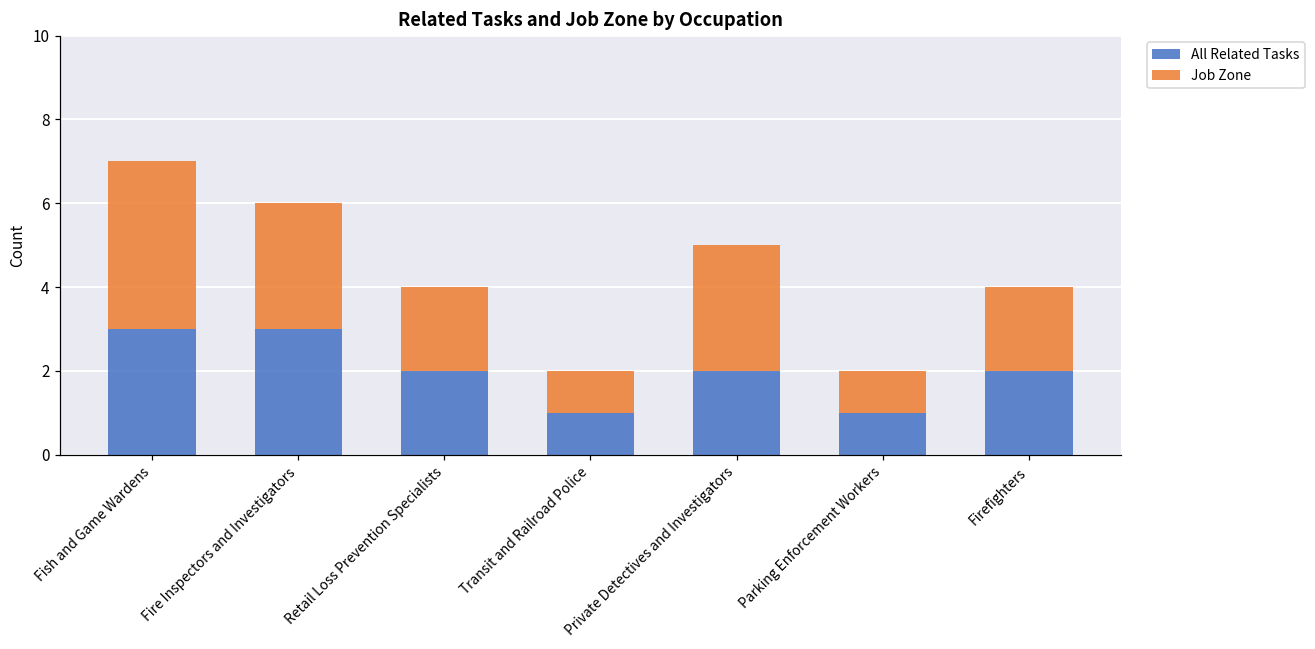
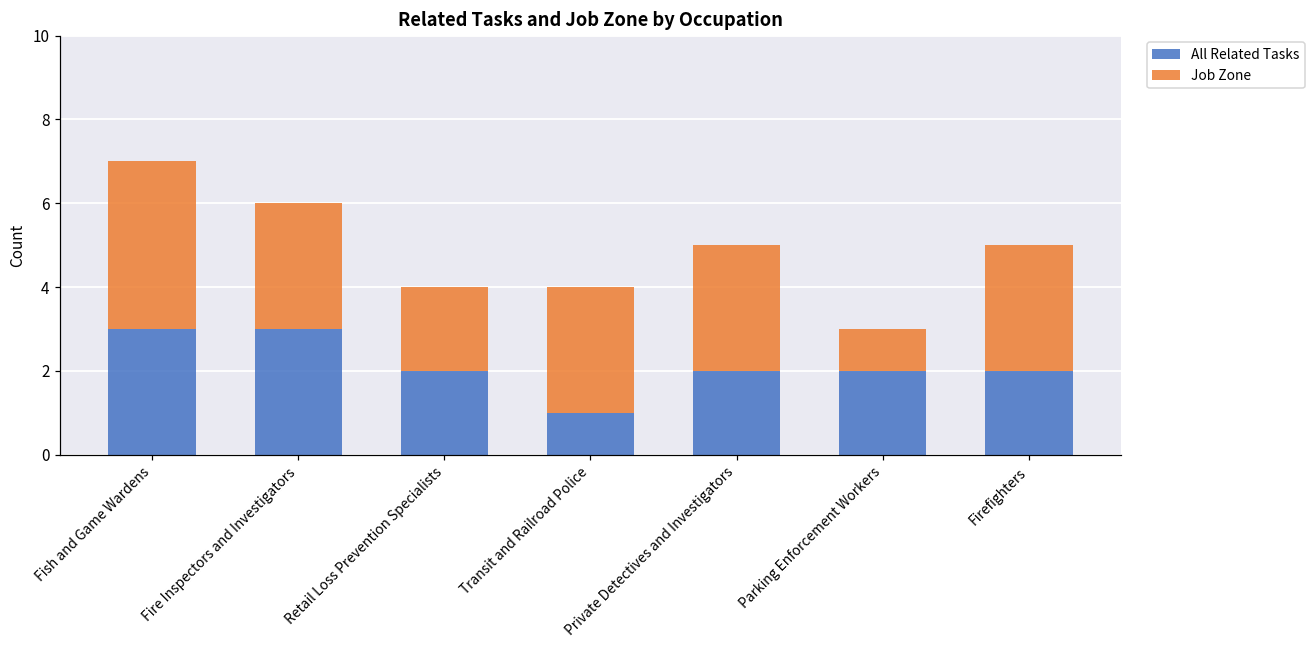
Job Zone, Transit and Railroad Police: 1 -> 3
All Related Tasks, Parking Enforcement Workers: 1 -> 2
Job Zone, Firefighters: 2 -> 3
